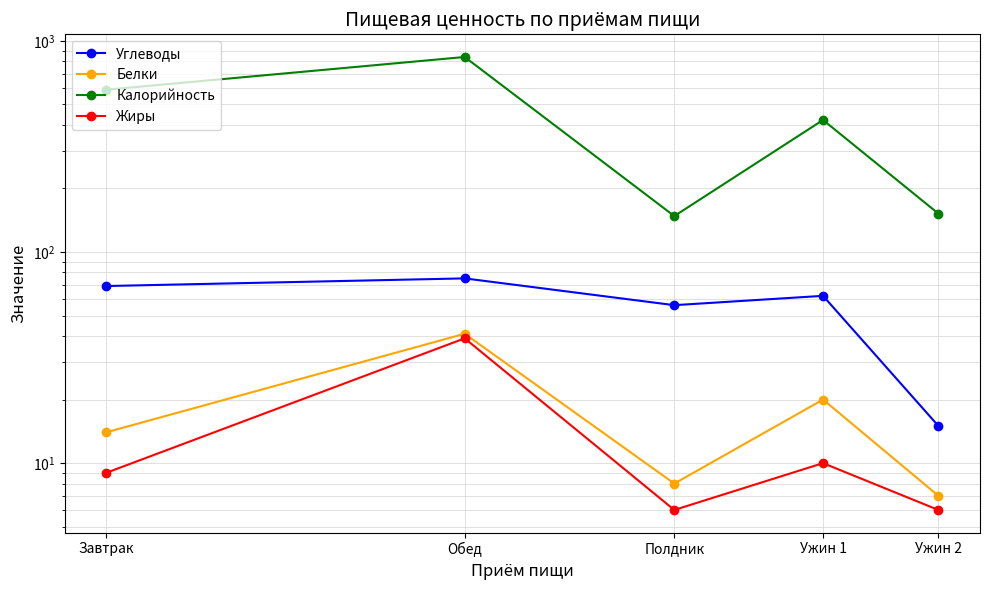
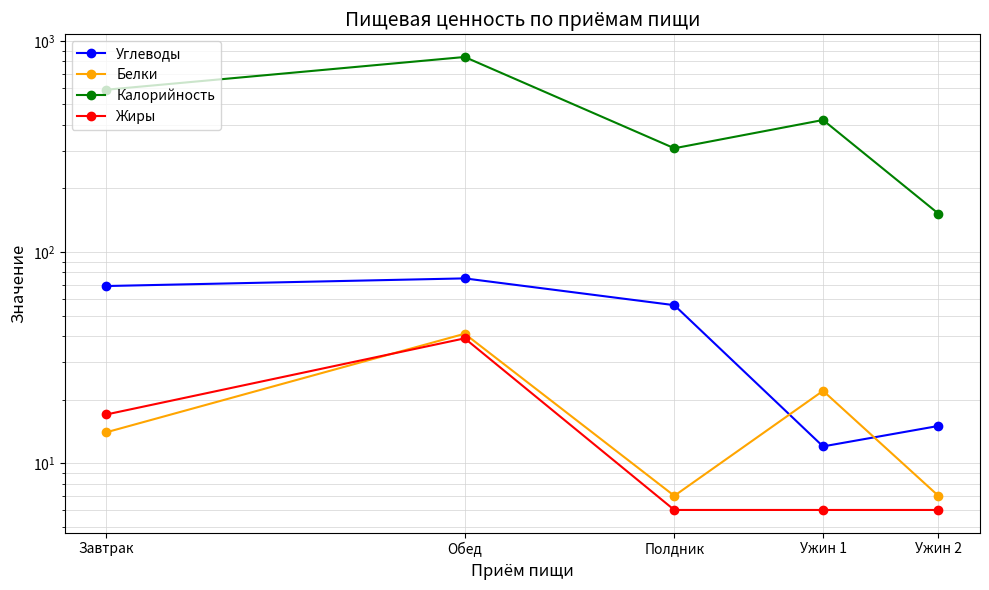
Жиры, Завтрак: 9 -> 17
Белки, Полдник: 8 -> 7
Калорийность, Полдник: 150 -> 310
Углеводы, Ужин 1: 62 -> 12
Белки, Ужин 1: 20 -> 22
Жиры, Ужин 1: 10 -> 6
